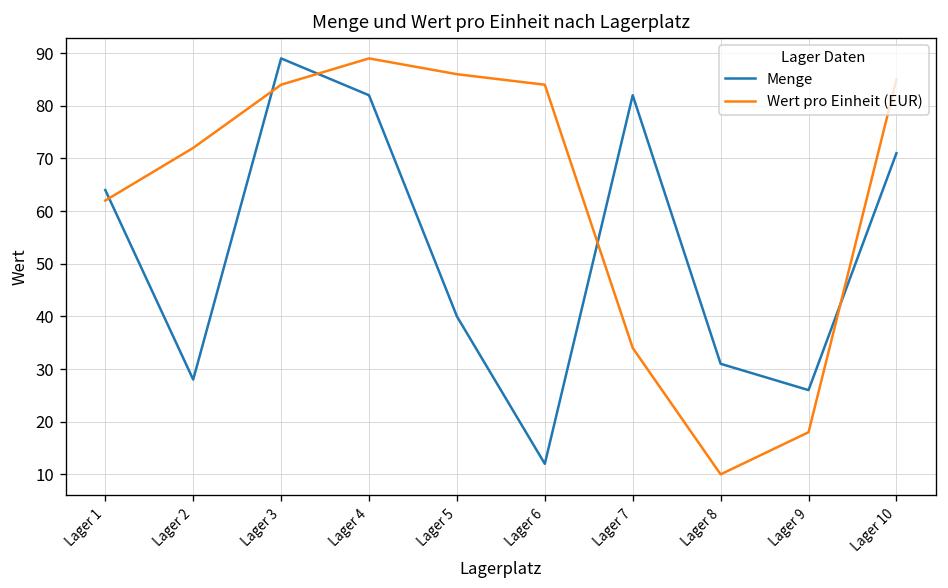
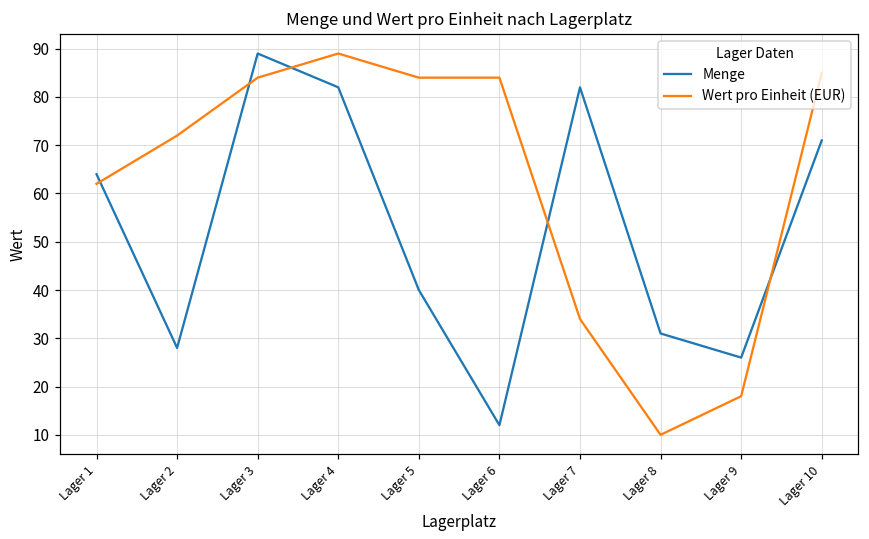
Wert pro Einheit (EUR), Lager 5: 86 -> 84
